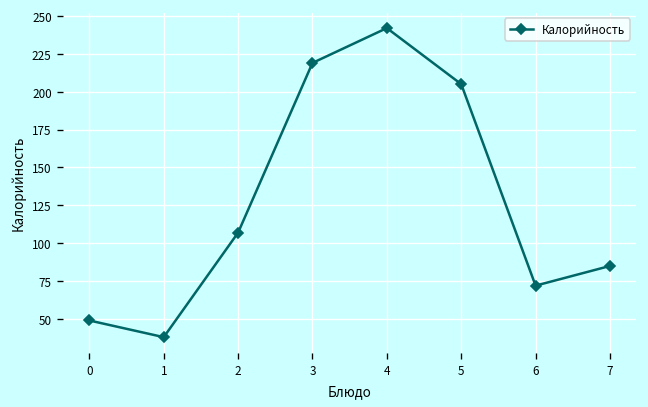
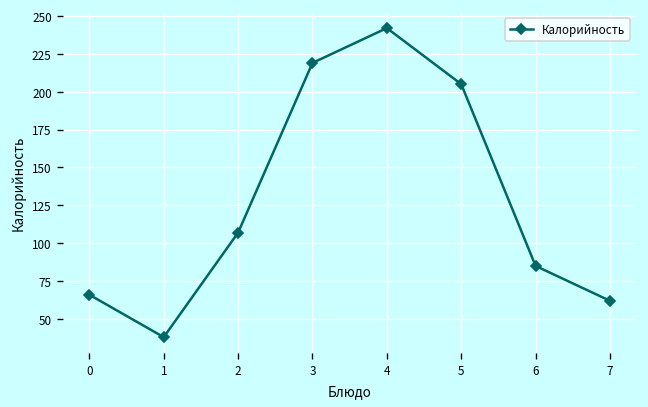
0: 49 -> 66
6: 72 -> 85
7: 85 -> 62
